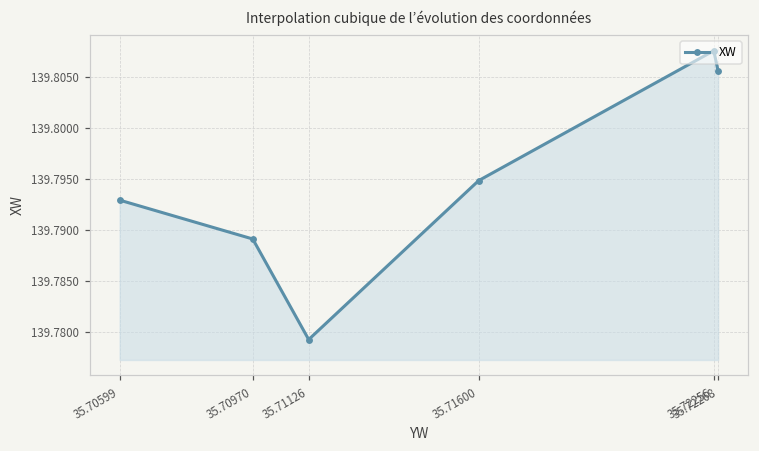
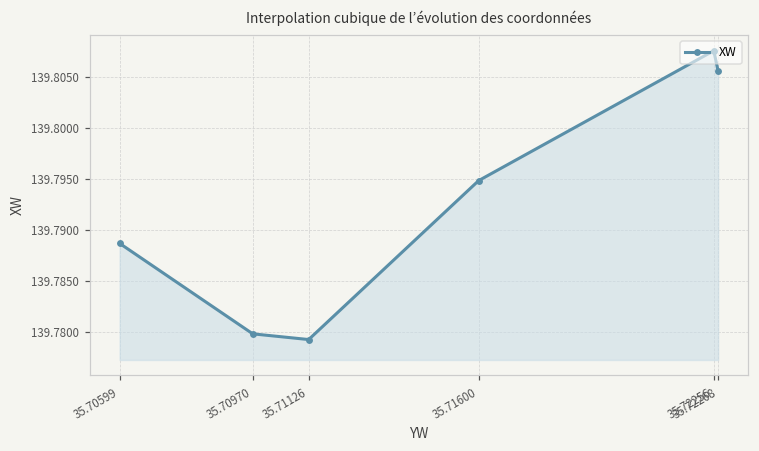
35.70599: 139.793 -> 139.789
35.70970: 139.789 -> 139.780
